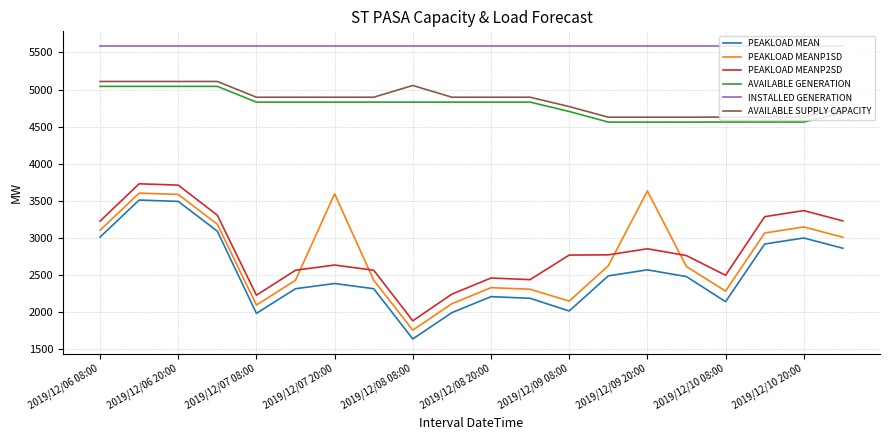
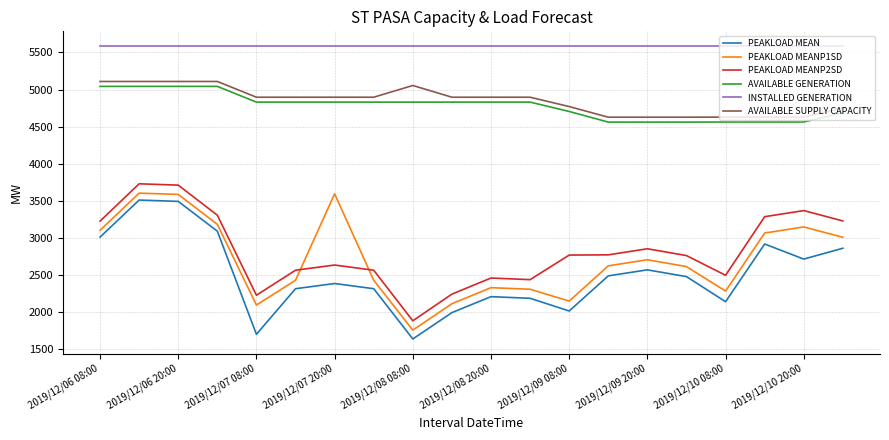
PEAKLOAD MEAN, 2019/12/07 08:00: 2000 -> 1700
PEAKLOAD MEANP1SD, 2019/12/09 20:00: 3600 -> 2700
PEAKLOAD MEAN, 2019/12/10 20:00: 3000 -> 2700
